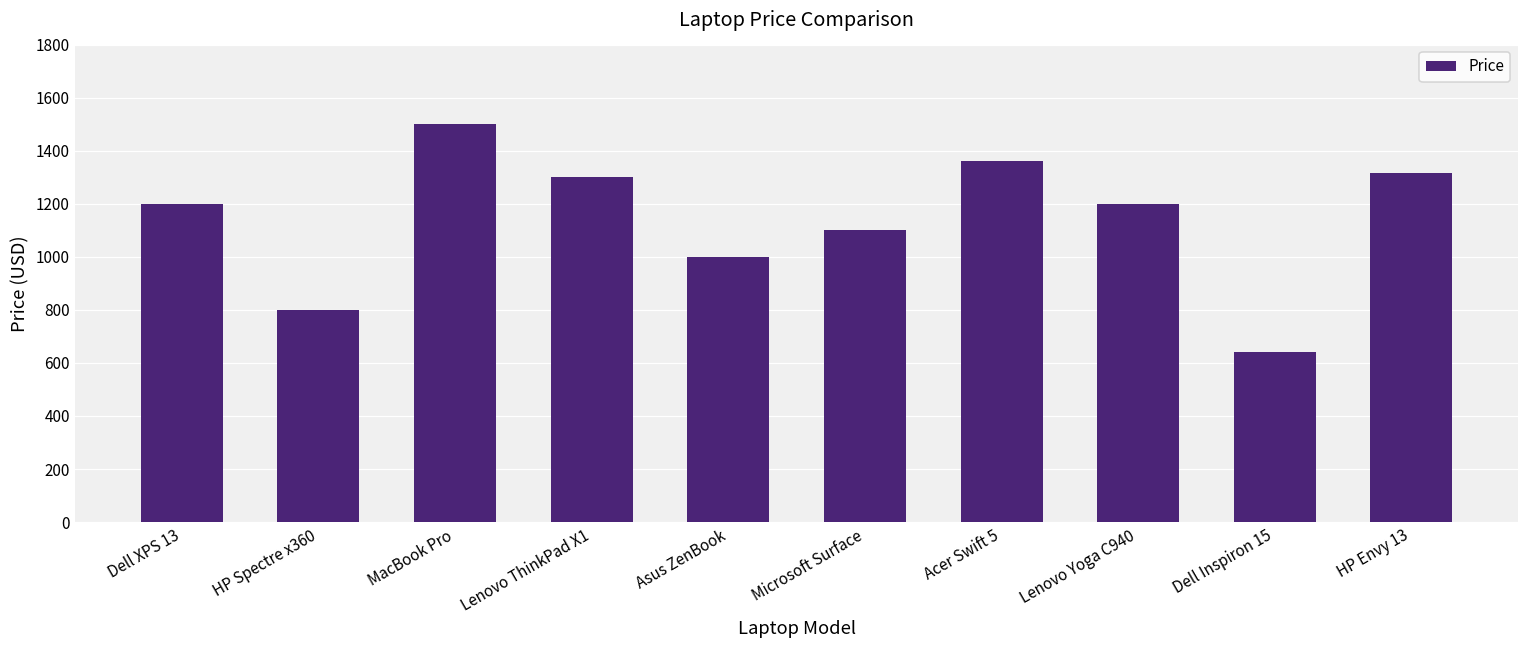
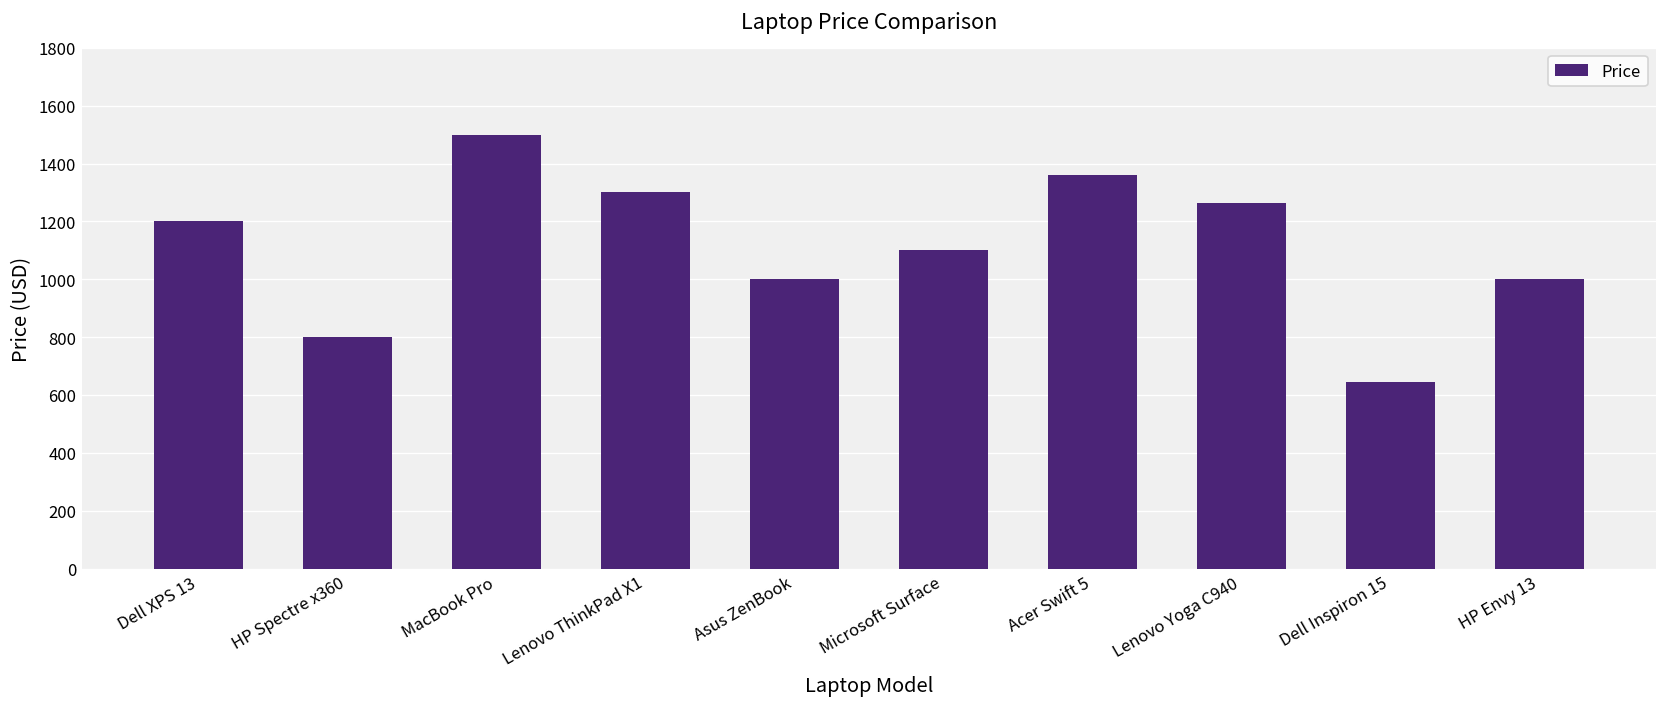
Lenovo Yoga C940: 1200 -> 1260
HP Envy 13: 1320 -> 1000
